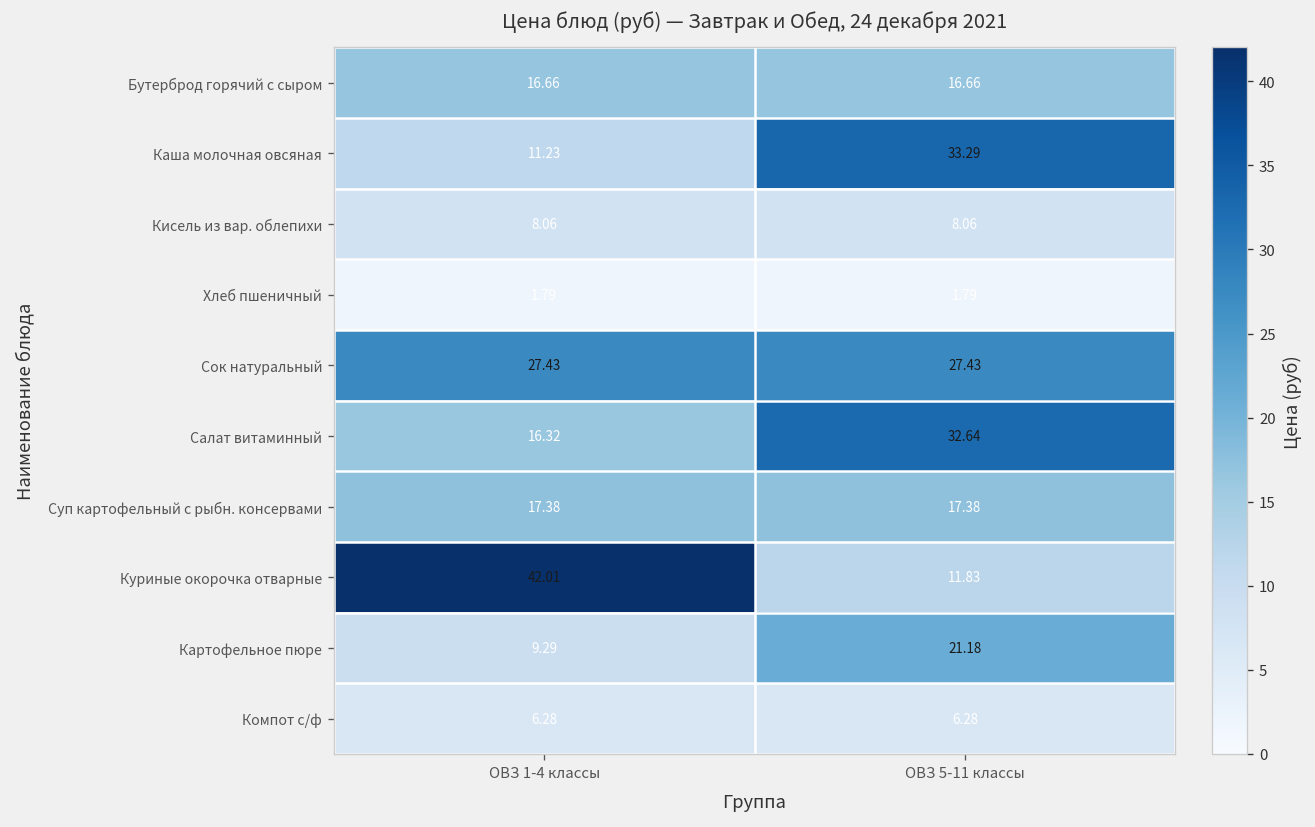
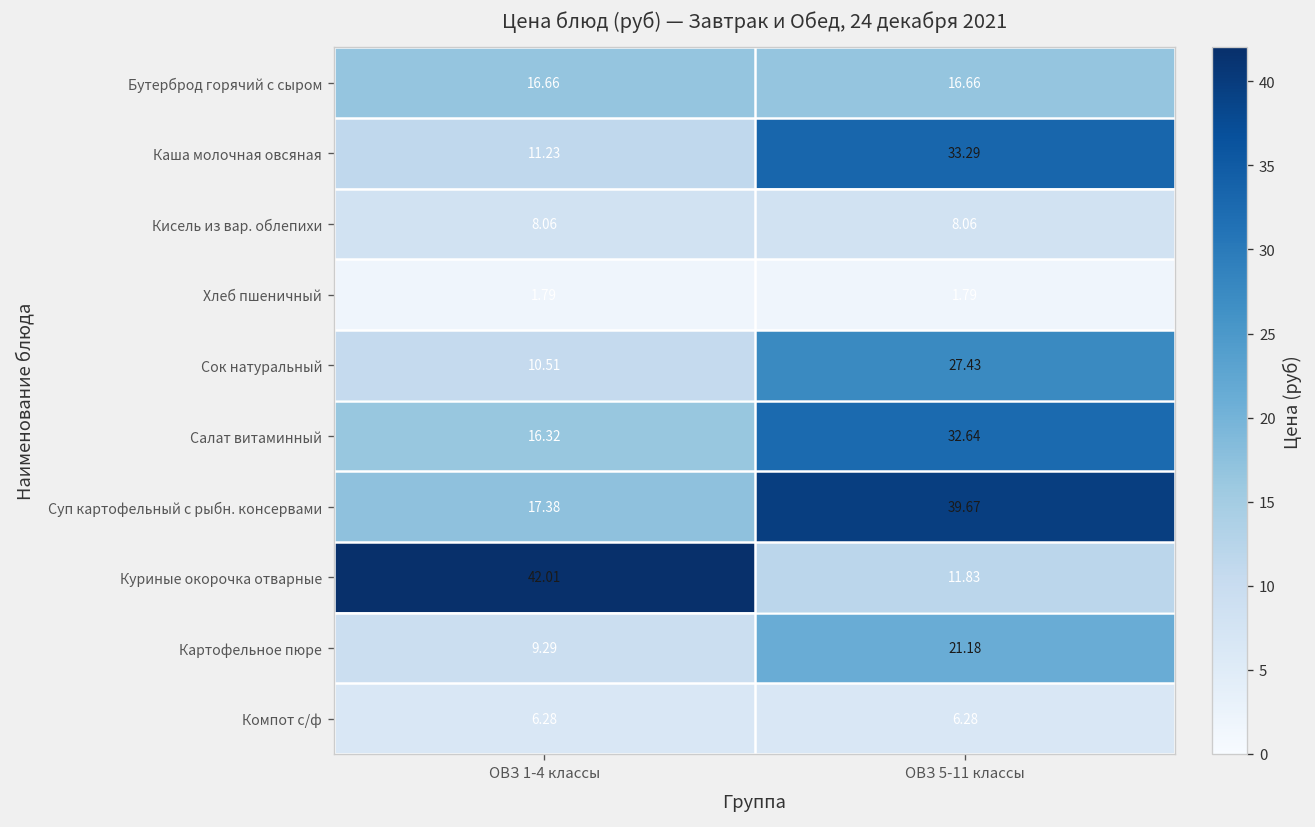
Сок натуральный, ОВЗ 1-4 классы: 27.43 -> 10.51
Суп картофельный с рыбн. консервами, ОВЗ 5-11 классы: 17.38 -> 39.67
